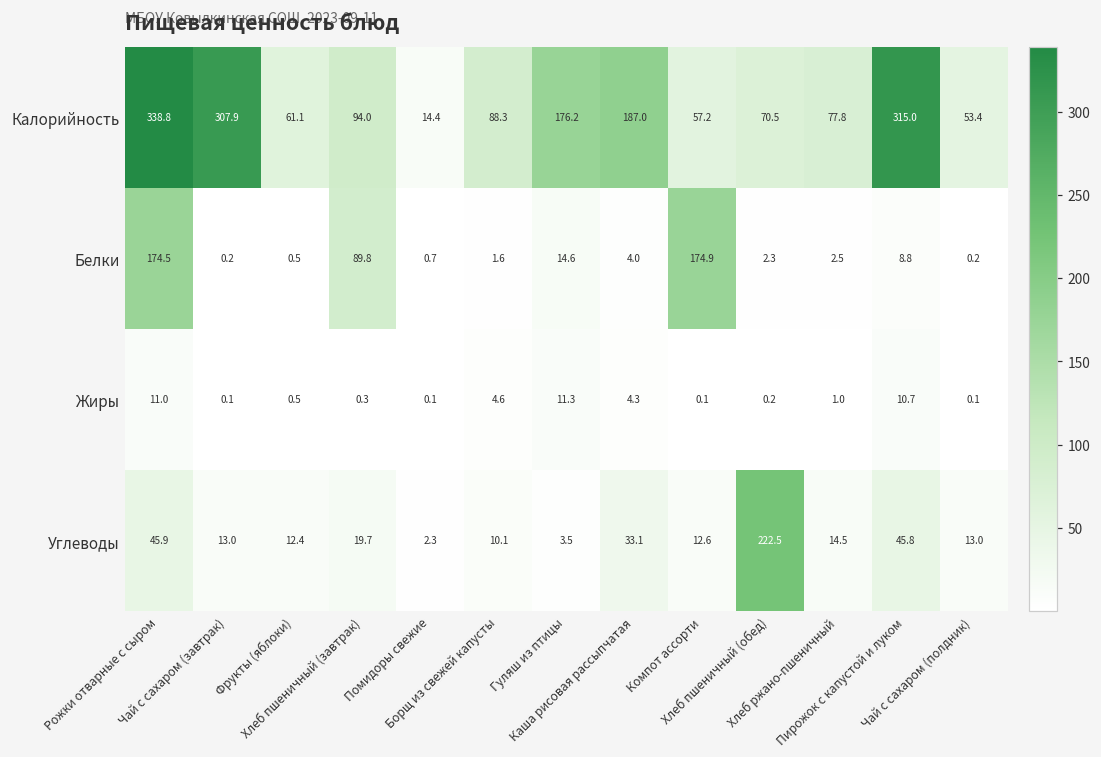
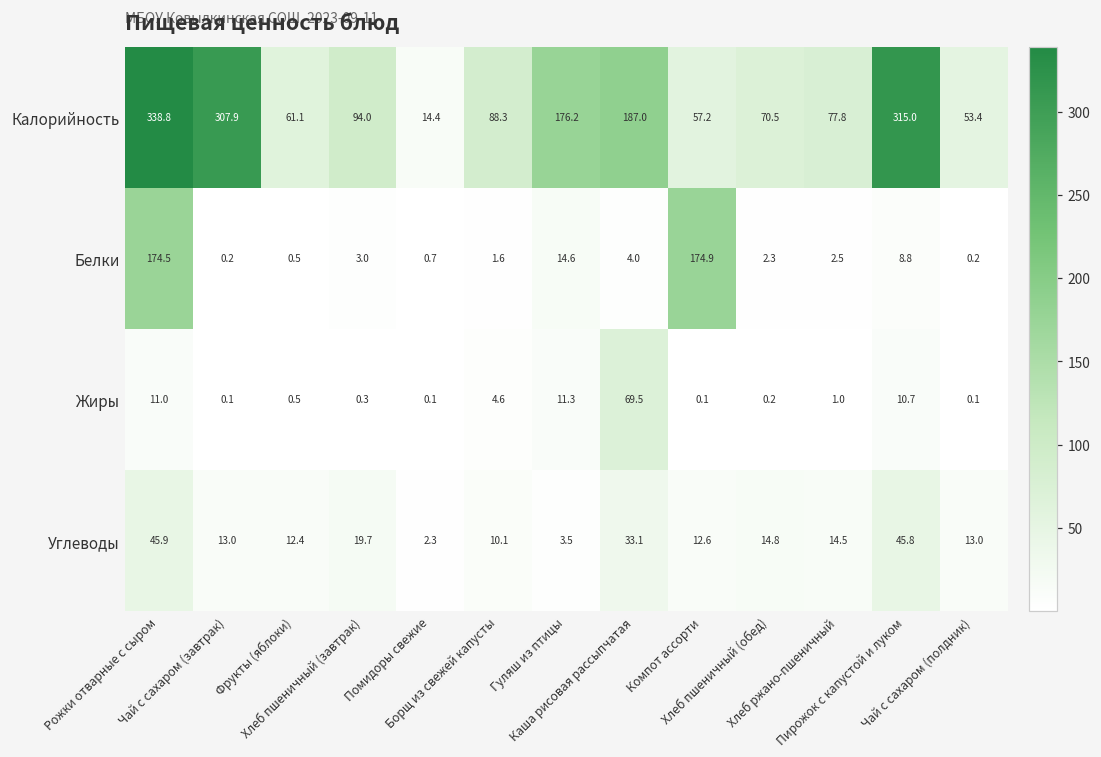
Белки, Хлеб пшеничный (завтрак): 89.8 -> 3.0
Жиры, Каша рисовая рассыпчатая: 4.3 -> 69.5
Углеводы, Хлеб пшеничный (обед): 222.5 -> 14.8
